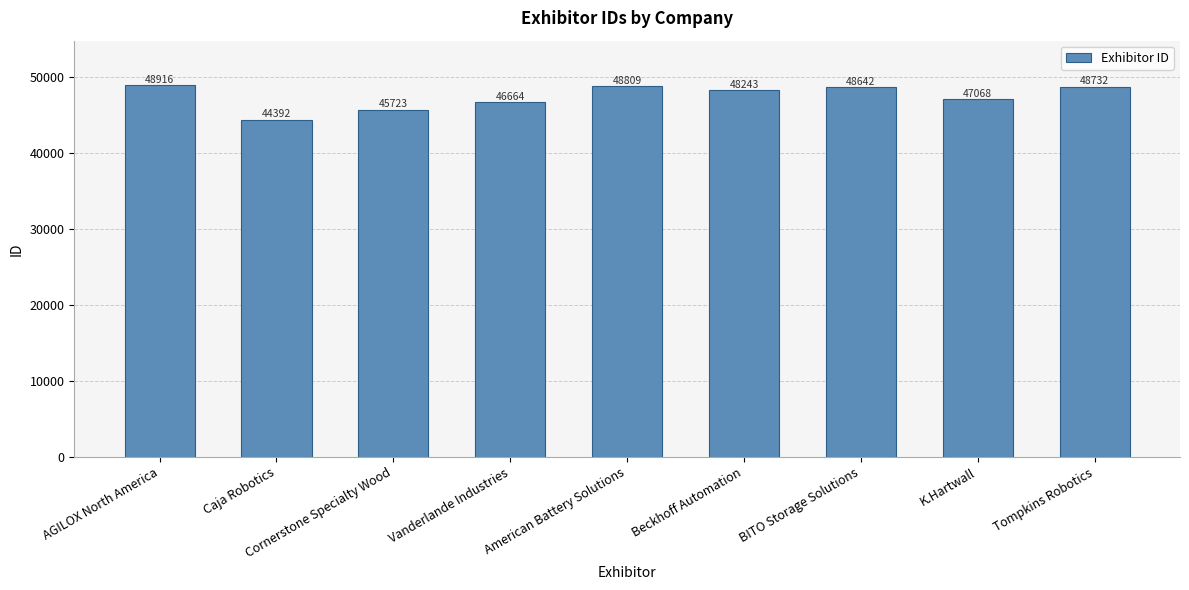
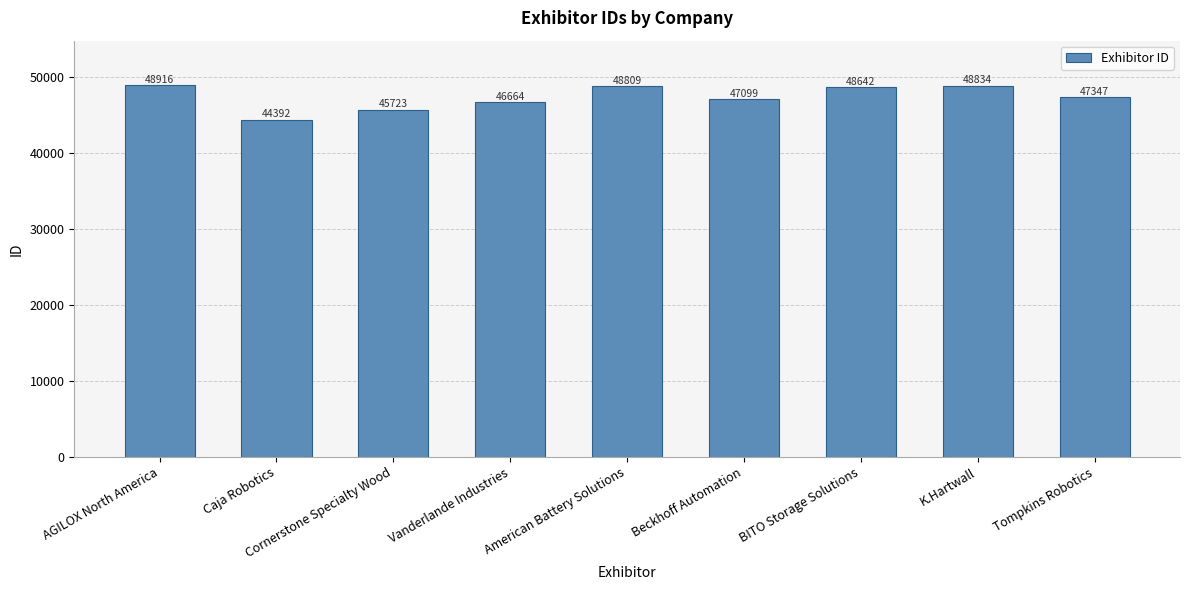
Beckhoff Automation: 48243 -> 47099
K.Hartwall: 47068 -> 48834
Tompkins Robotics: 48732 -> 47347
